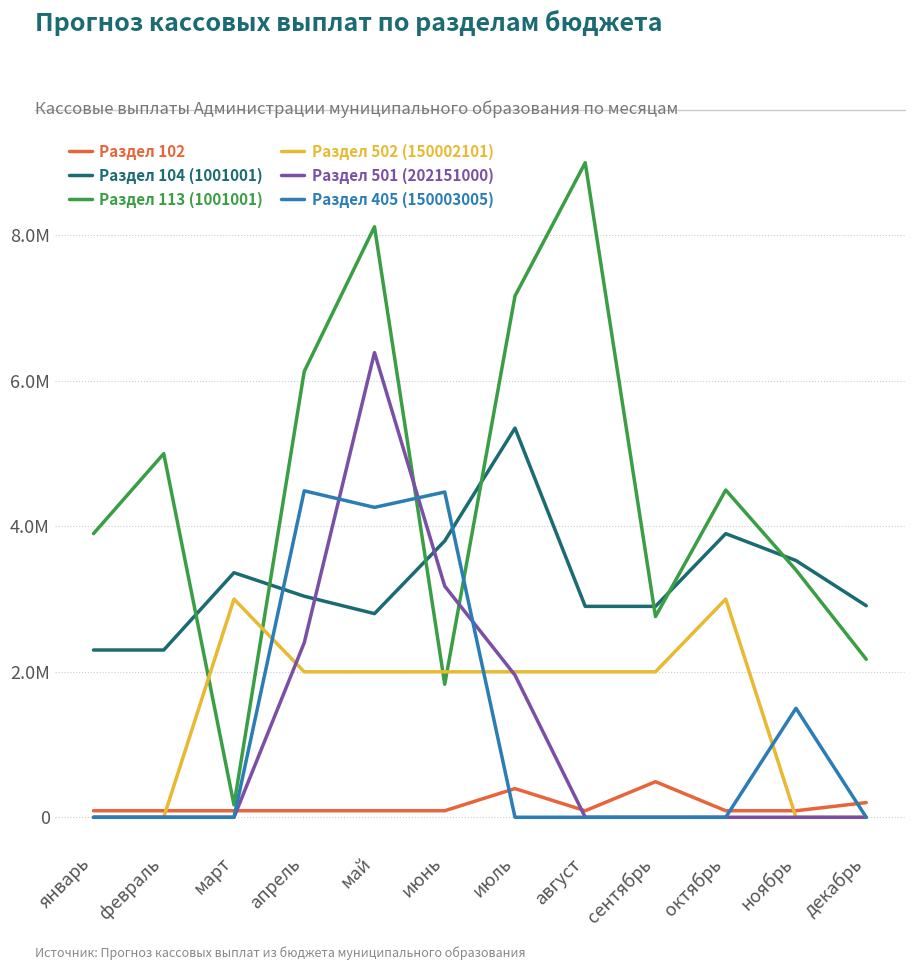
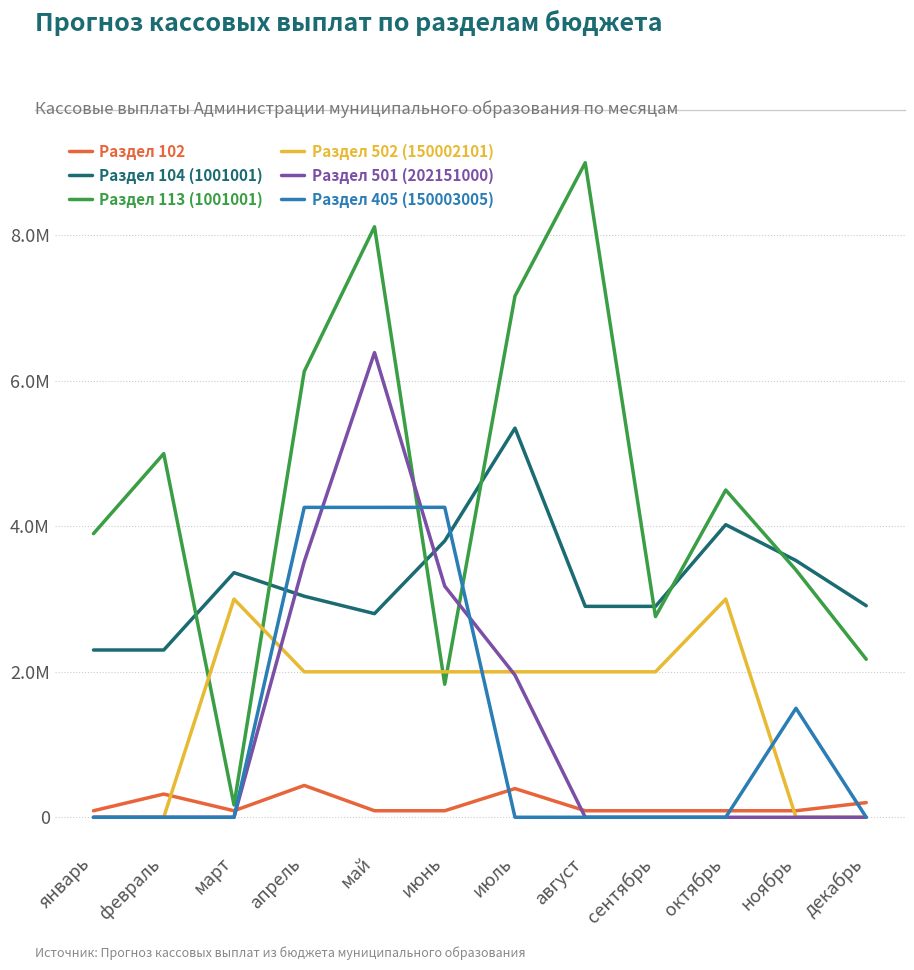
Раздел 102, февраль: 100000 -> 300000
Раздел 102, апрель: 100000 -> 400000
Раздел 501 (202151000), апрель: 2400000 -> 3500000
Раздел 405 (150003005), апрель: 4500000 -> 4300000
Раздел 405 (150003005), июнь: 4500000 -> 4300000
Раздел 102, сентябрь: 500000 -> 100000
Раздел 104 (1001001), октябрь: 3900000 -> 4000000
